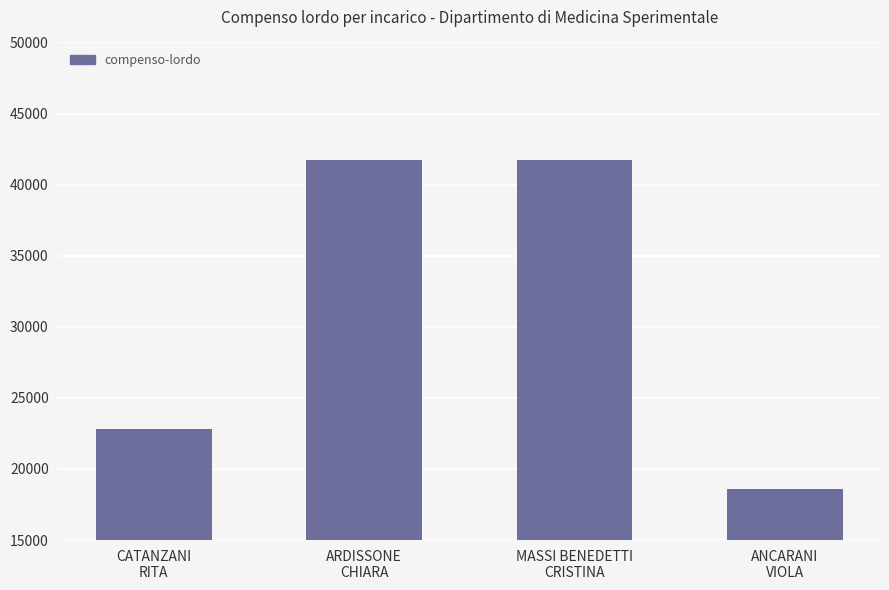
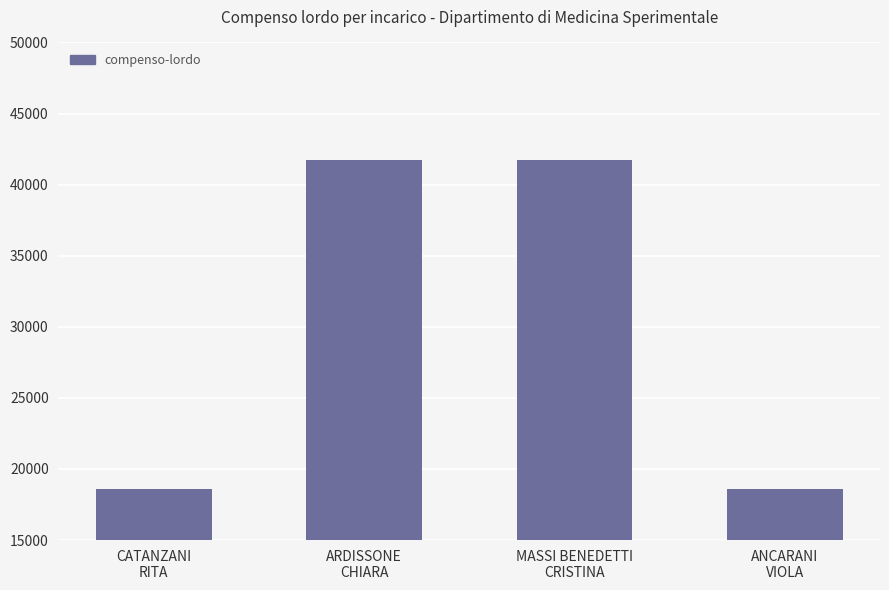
CATANZANI RITA: 22800 -> 18600
